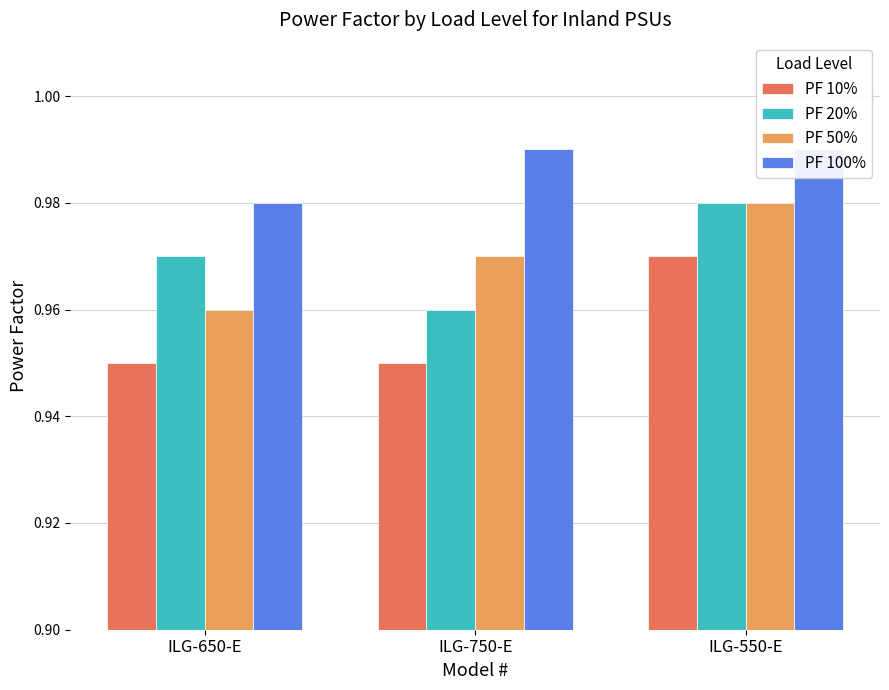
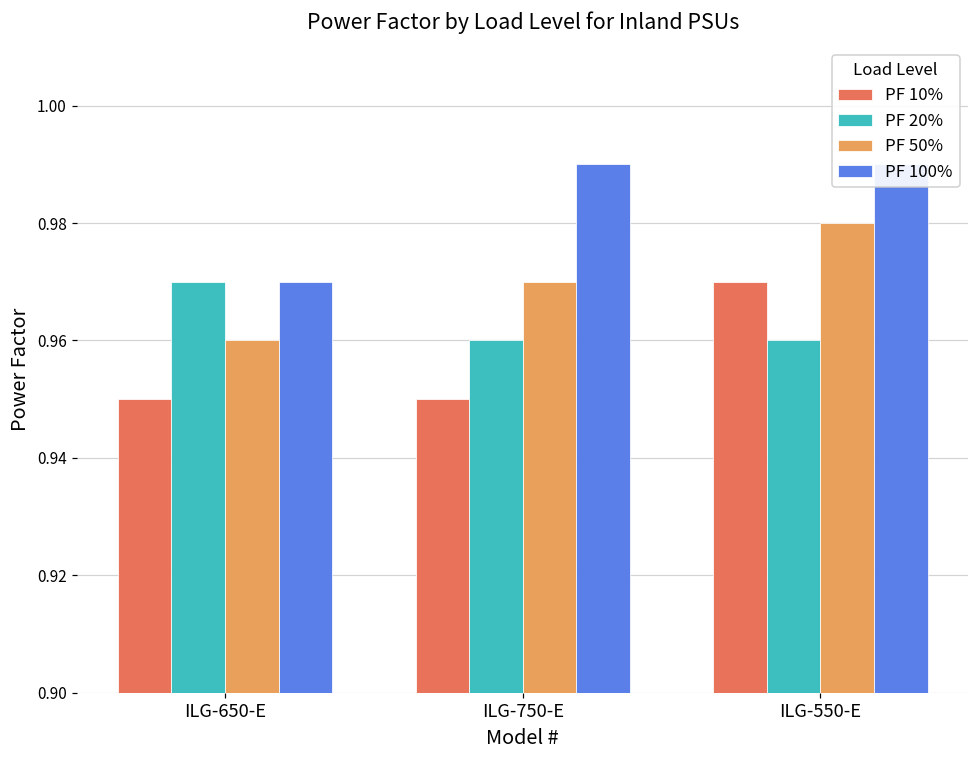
PF 100%, ILG-650-E: 0.98 -> 0.97
PF 20%, ILG-550-E: 0.98 -> 0.96
